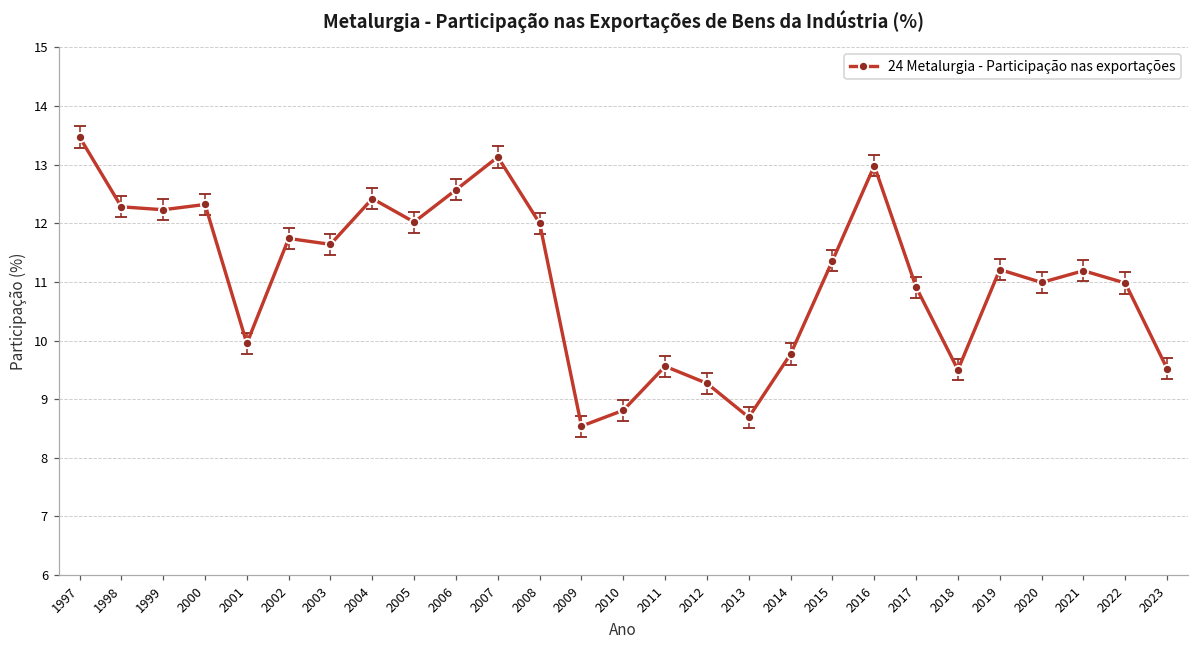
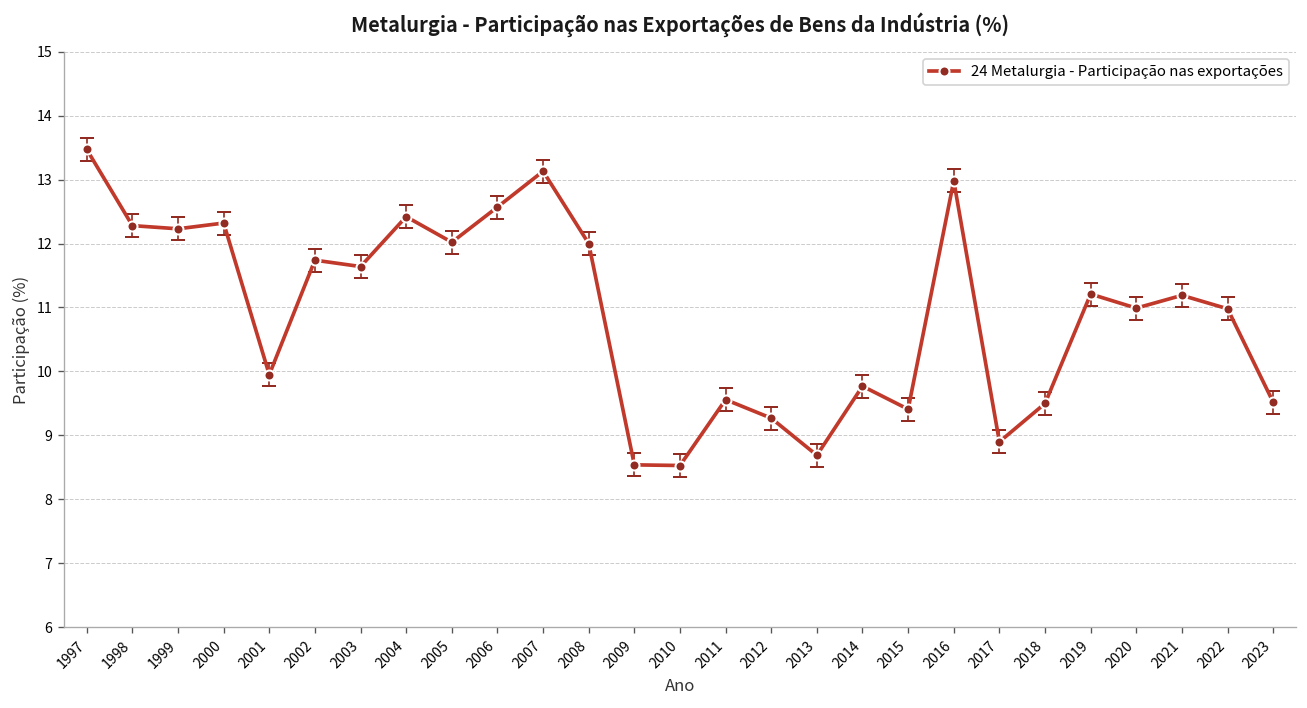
24 Metalurgia - Participação nas exportações, 2010: 8.8 -> 8.5
24 Metalurgia - Participação nas exportações, 2015: 11.4 -> 9.4
24 Metalurgia - Participação nas exportações, 2017: 10.9 -> 8.9
